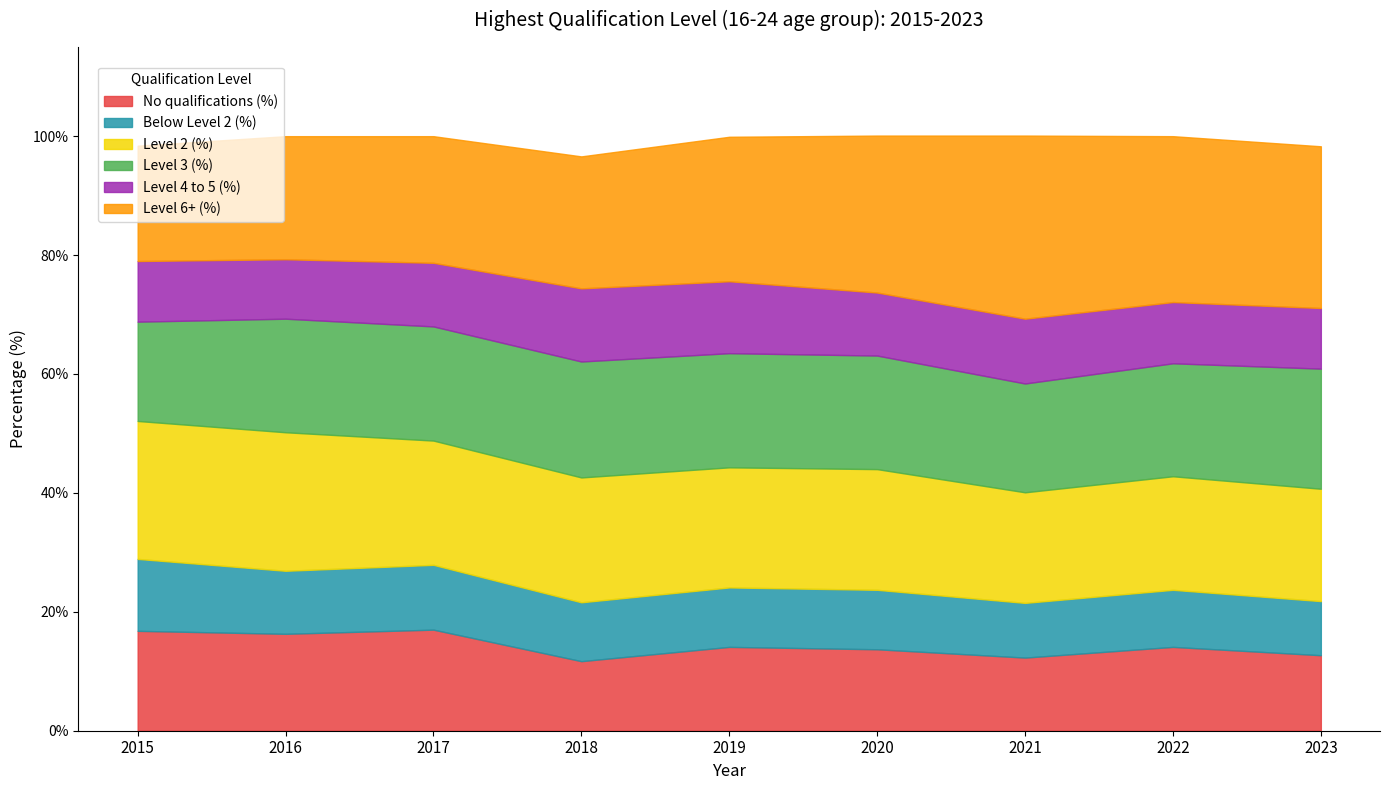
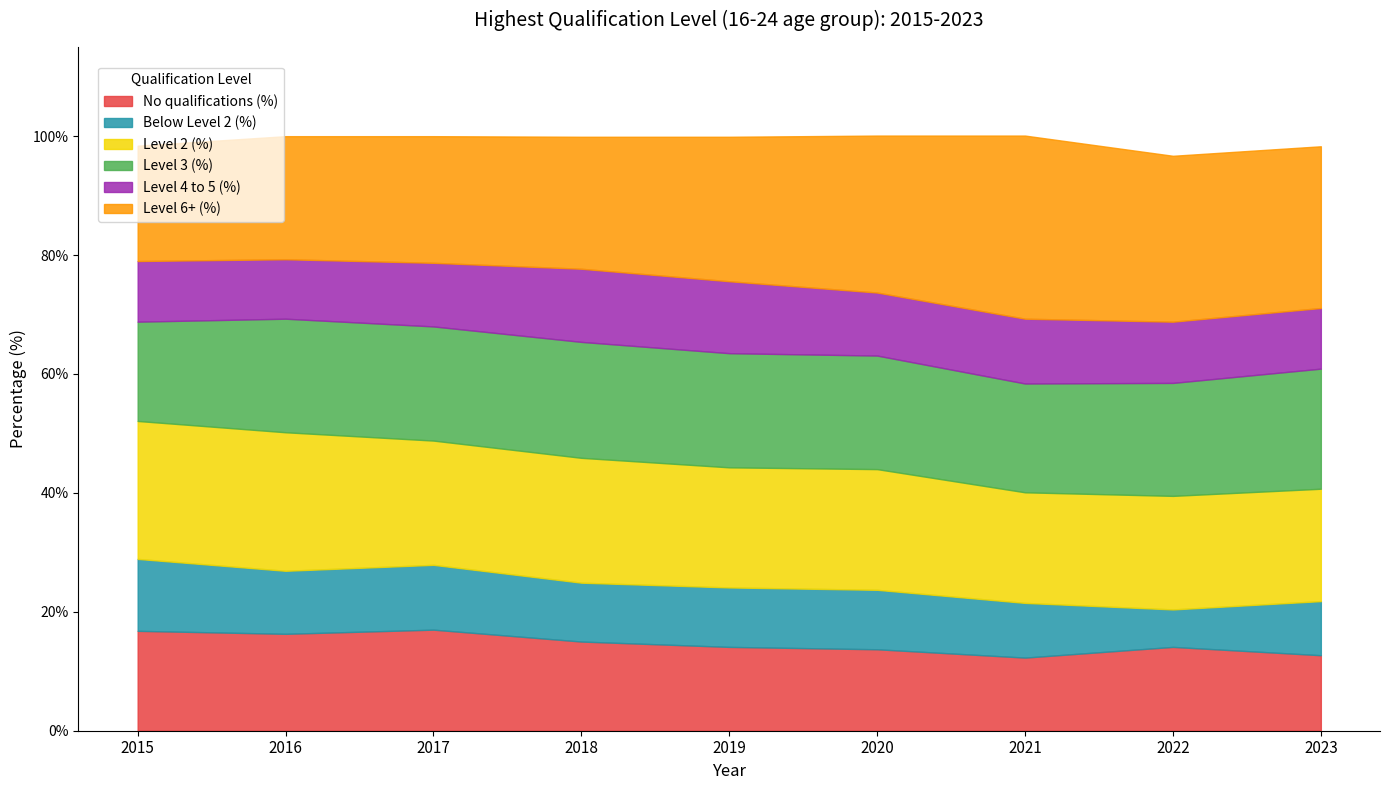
No qualifications (%), 2018: 12% -> 15%
Below Level 2 (%), 2022: 10% -> 6%
